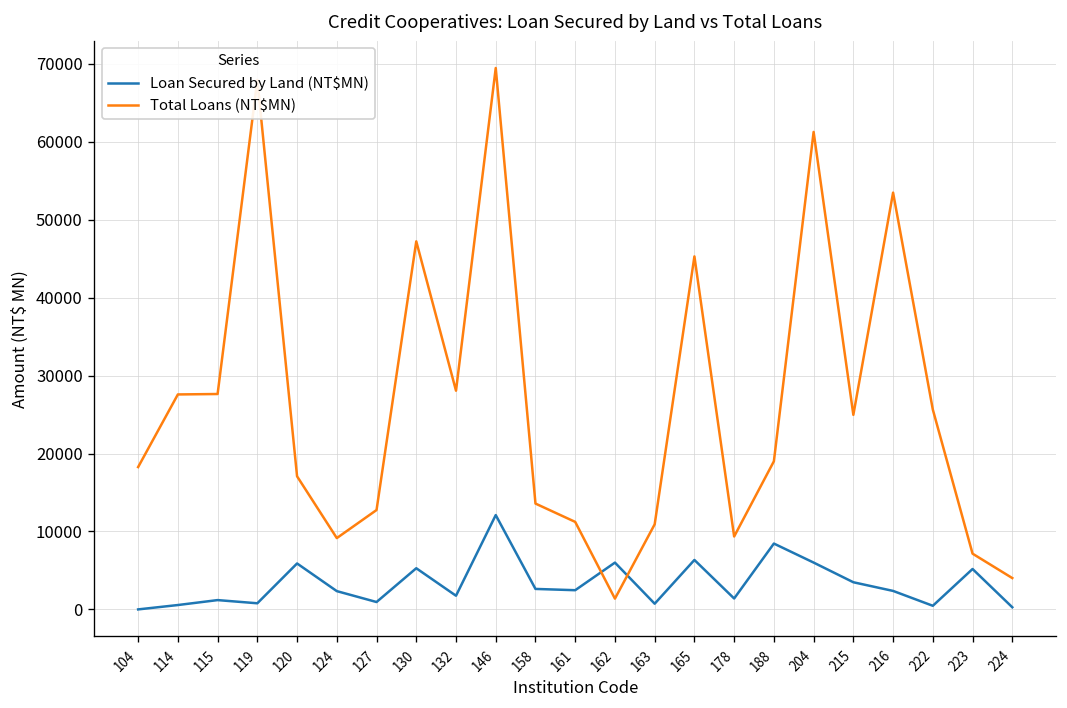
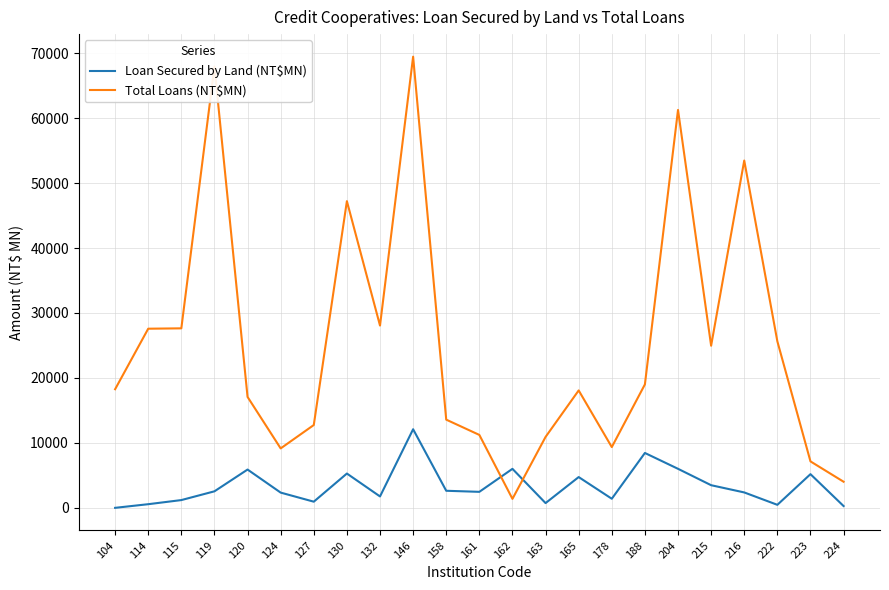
Loan Secured by Land (NT$MN), 119: 1000 -> 3000
Loan Secured by Land (NT$MN), 165: 6000 -> 5000
Total Loans (NT$MN), 165: 45000 -> 18000
